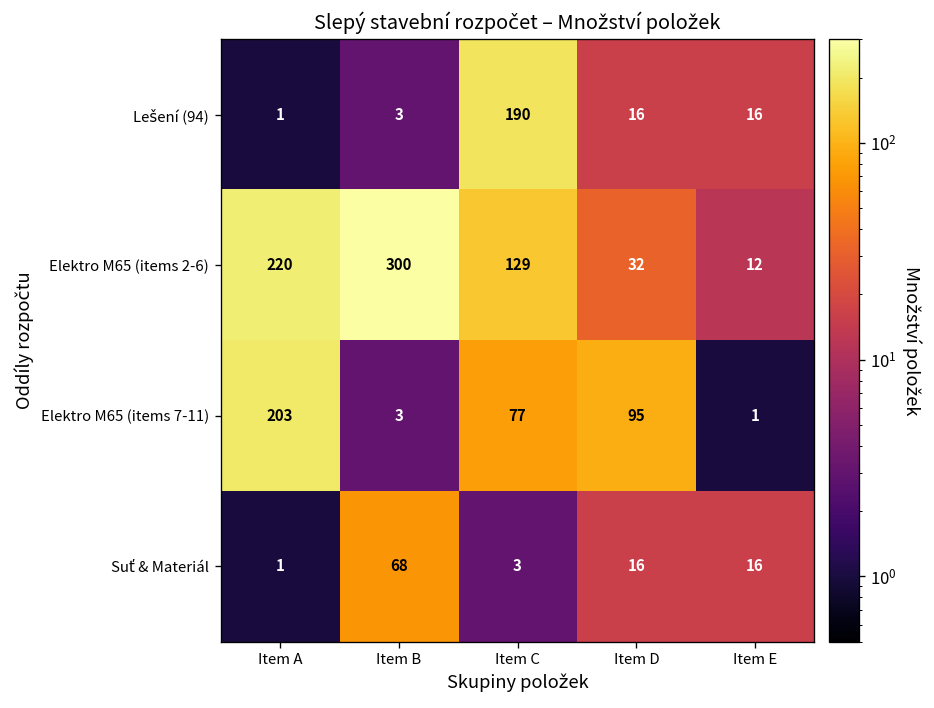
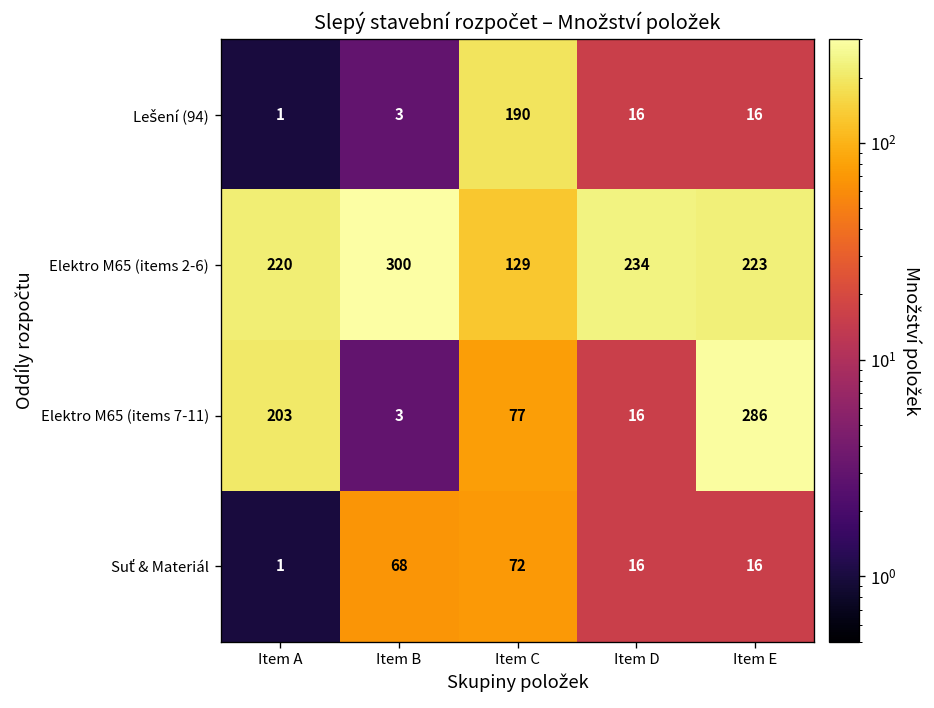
Elektro M65 (items 2-6), Item D: 32 -> 234
Elektro M65 (items 2-6), Item E: 12 -> 223
Elektro M65 (items 7-11), Item D: 95 -> 16
Elektro M65 (items 7-11), Item E: 1 -> 286
Suť & Materiál, Item C: 3 -> 72
